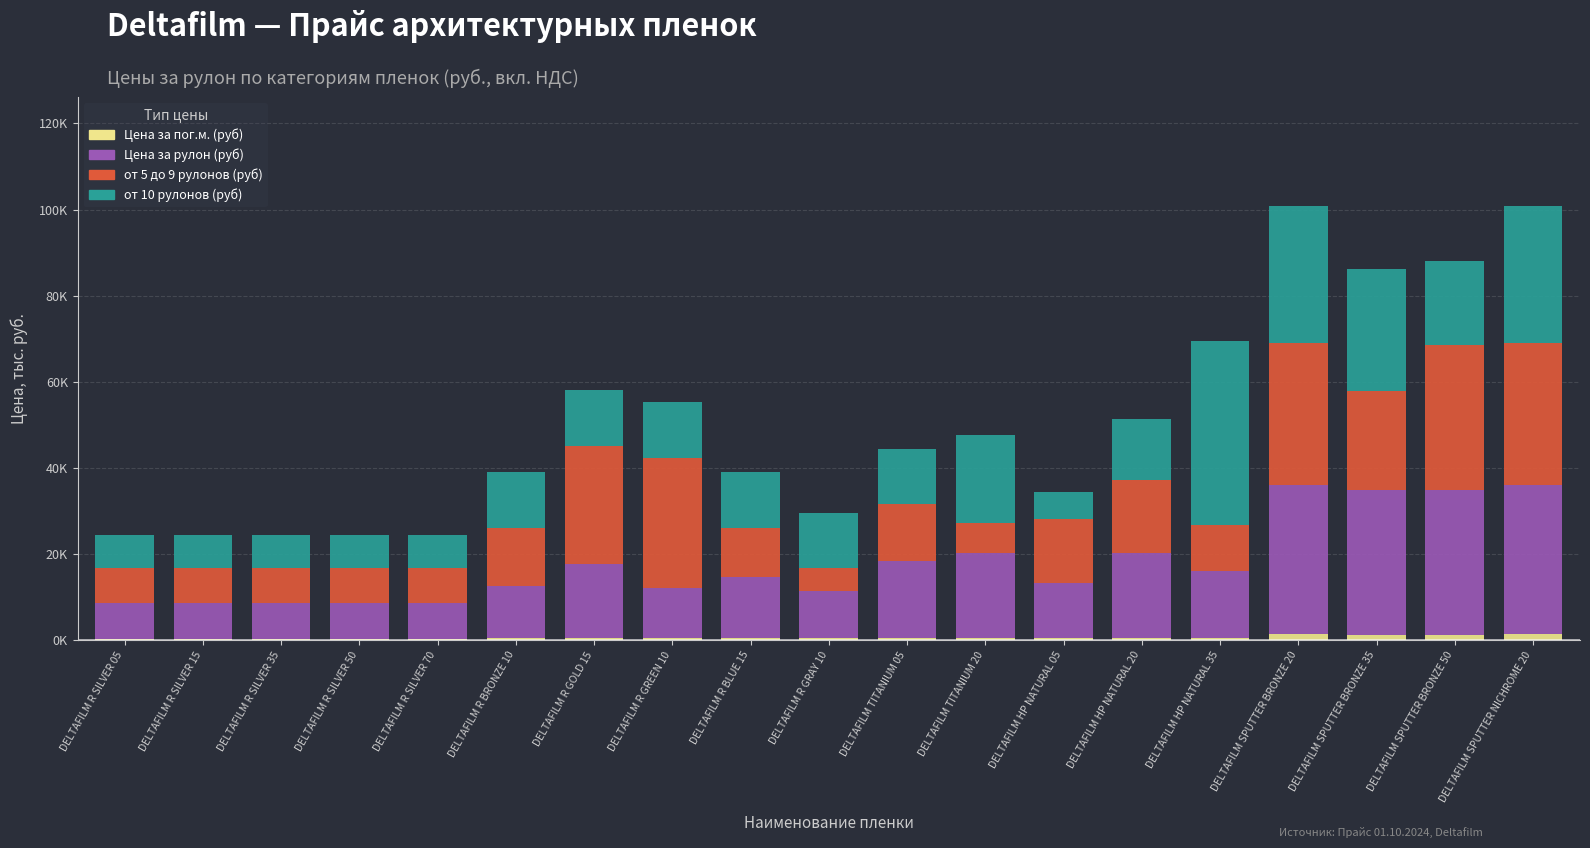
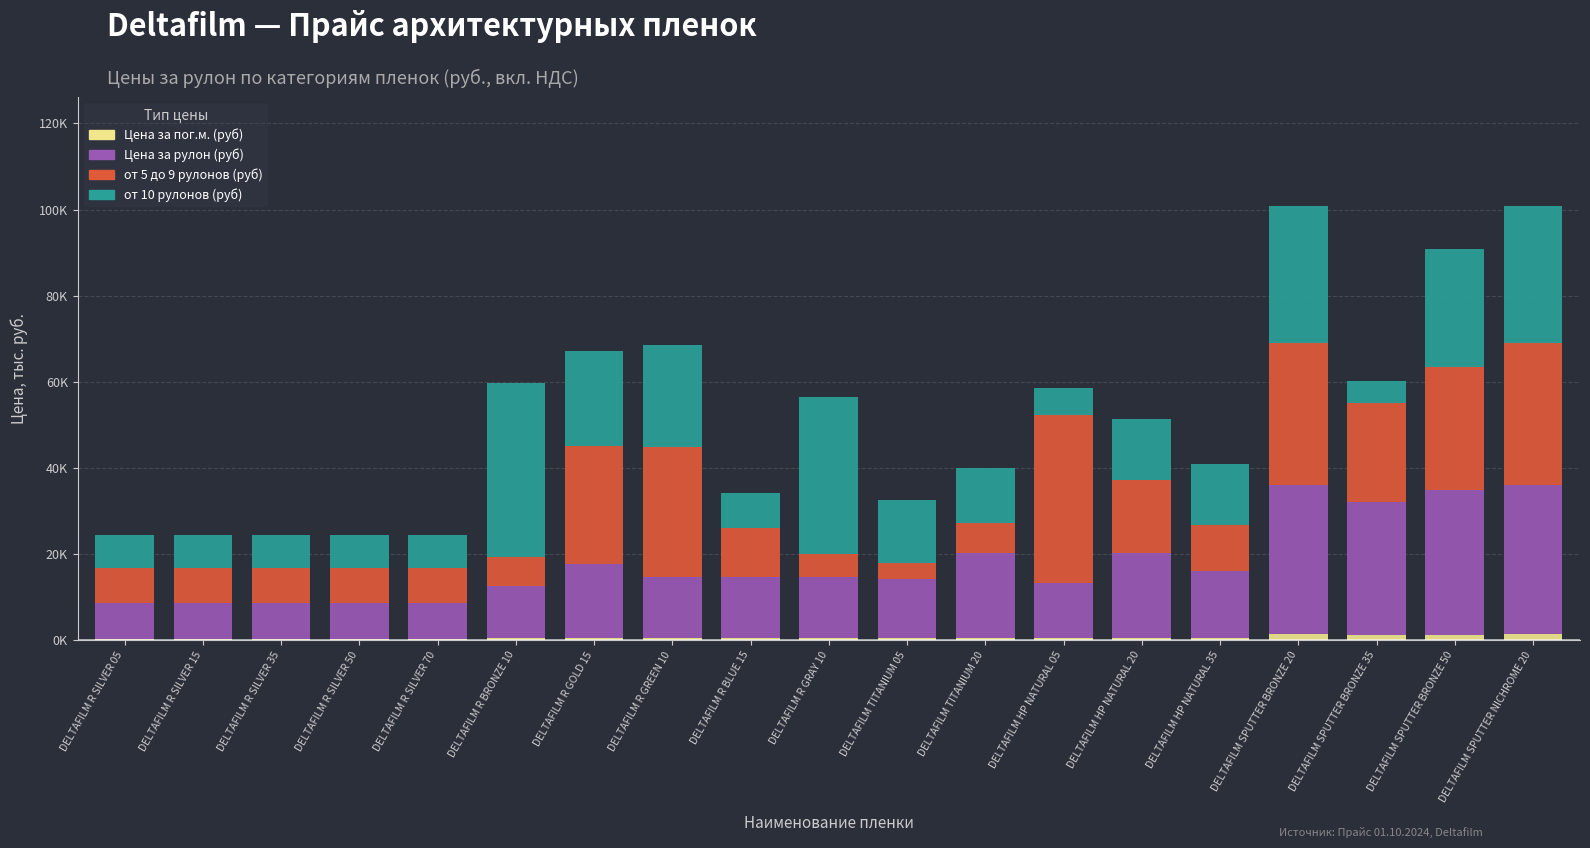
от 5 до 9 рулонов (руб), DELTAFILM R BRONZE 10: 13000 -> 7000
от 10 рулонов (руб), DELTAFILM R BRONZE 10: 13000 -> 40000
от 10 рулонов (руб), DELTAFILM R GOLD 15: 13000 -> 22000
Цена за рулон (руб), DELTAFILM R GREEN 10: 12000 -> 14000
от 10 рулонов (руб), DELTAFILM R GREEN 10: 13000 -> 24000
от 10 рулонов (руб), DELTAFILM R BLUE 15: 13000 -> 8000
Цена за рулон (руб), DELTAFILM R GRAY 10: 11000 -> 14000
от 10 рулонов (руб), DELTAFILM R GRAY 10: 13000 -> 36000
Цена за рулон (руб), DELTAFILM TITANIUM 05: 18000 -> 14000
от 5 до 9 рулонов (руб), DELTAFILM TITANIUM 05: 13000 -> 4000
от 10 рулонов (руб), DELTAFILM TITANIUM 05: 13000 -> 15000
от 10 рулонов (руб), DELTAFILM TITANIUM 20: 20000 -> 13000
от 5 до 9 рулонов (руб), DELTAFILM HP NATURAL 05: 15000 -> 39000
от 10 рулонов (руб), DELTAFILM HP NATURAL 35: 43000 -> 14000
Цена за рулон (руб), DELTAFILM SPUTTER BRONZE 35: 34000 -> 31000
от 10 рулонов (руб), DELTAFILM SPUTTER BRONZE 35: 28000 -> 5000
от 5 до 9 рулонов (руб), DELTAFILM SPUTTER BRONZE 50: 34000 -> 29000
от 10 рулонов (руб), DELTAFILM SPUTTER BRONZE 50: 20000 -> 27000
